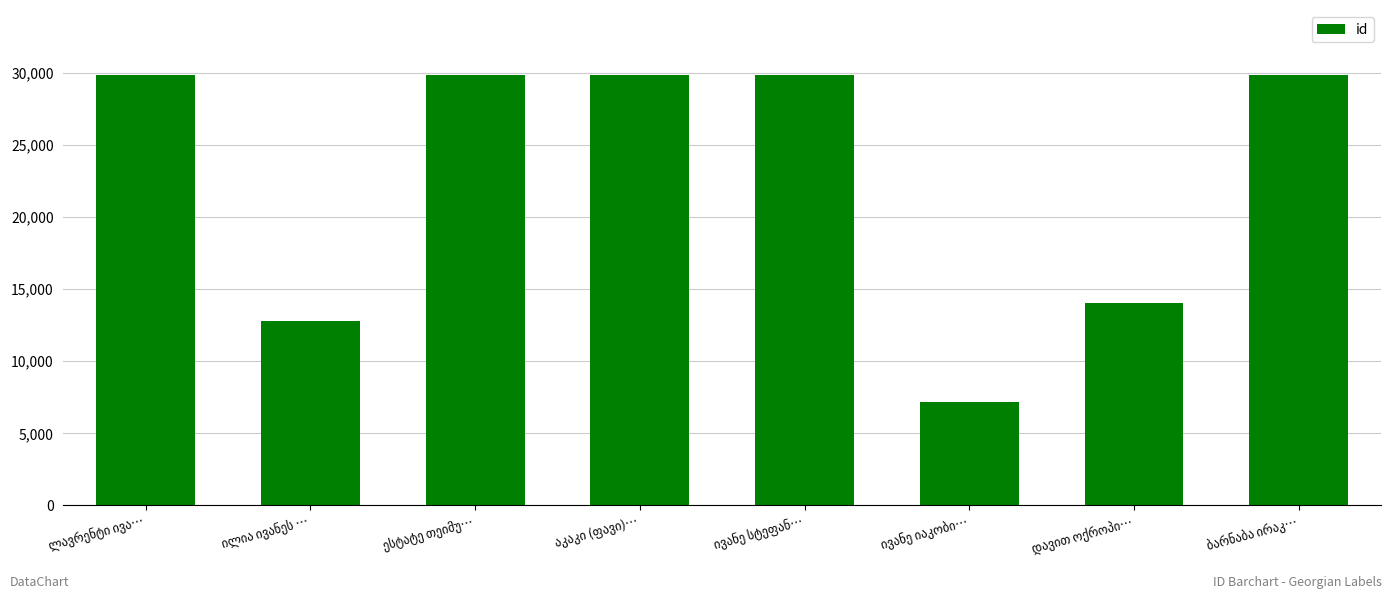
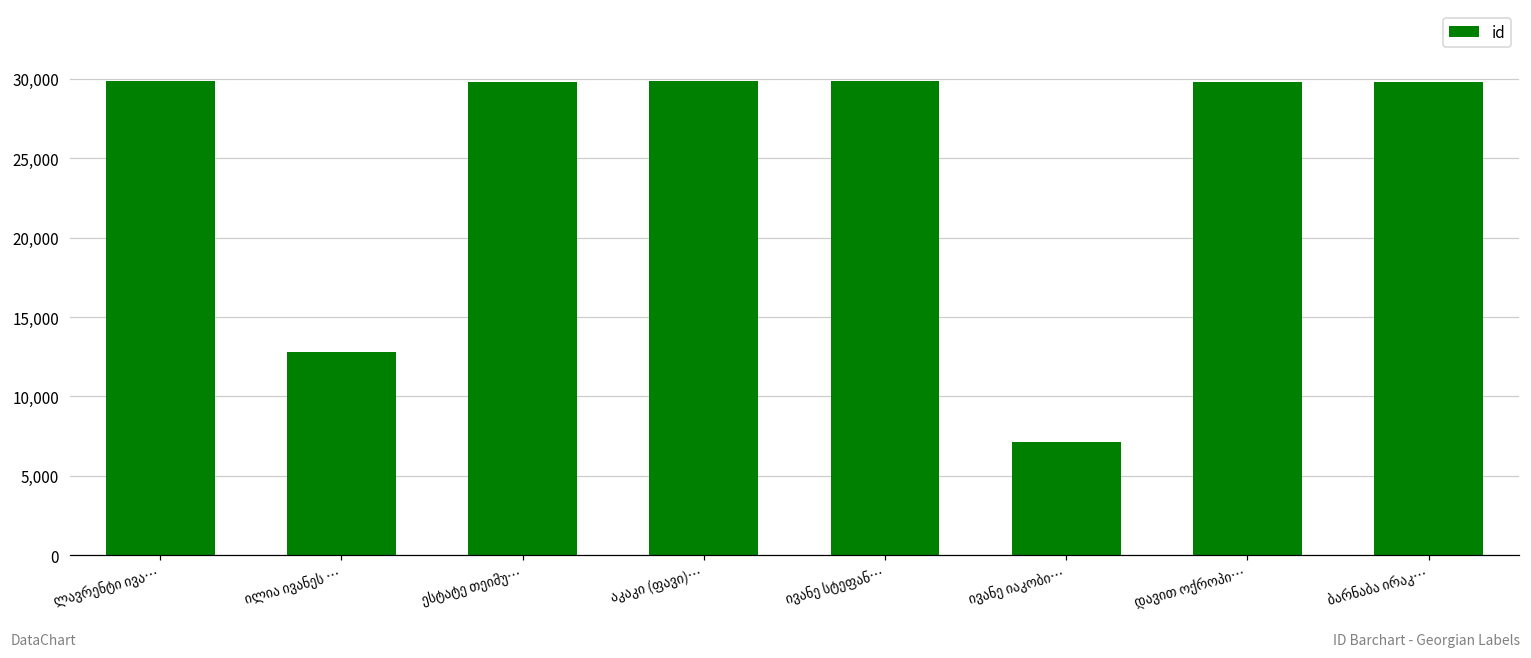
დავით ოქროპი…: 14,000 -> 29,800
